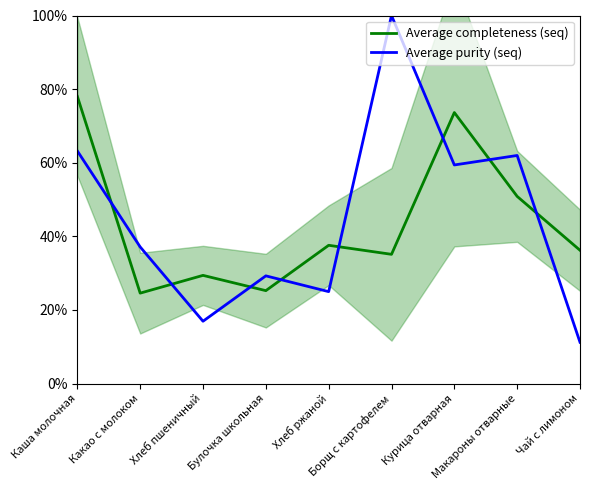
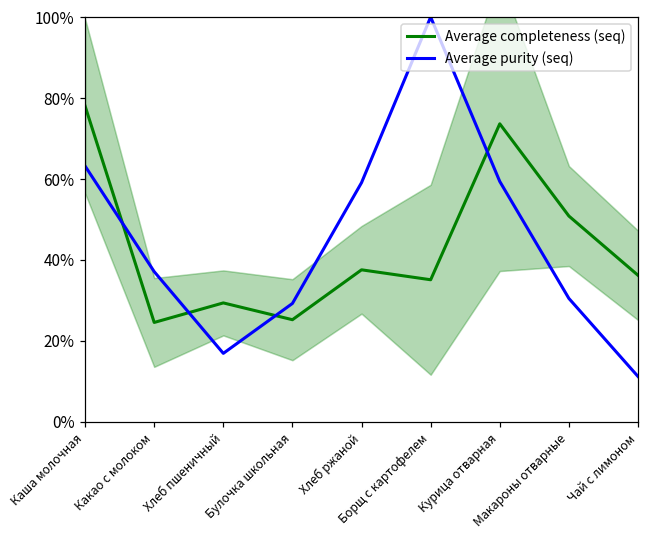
Average purity (seq), Хлеб ржаной: 25% -> 59%
Average purity (seq), Макароны отварные: 62% -> 31%
